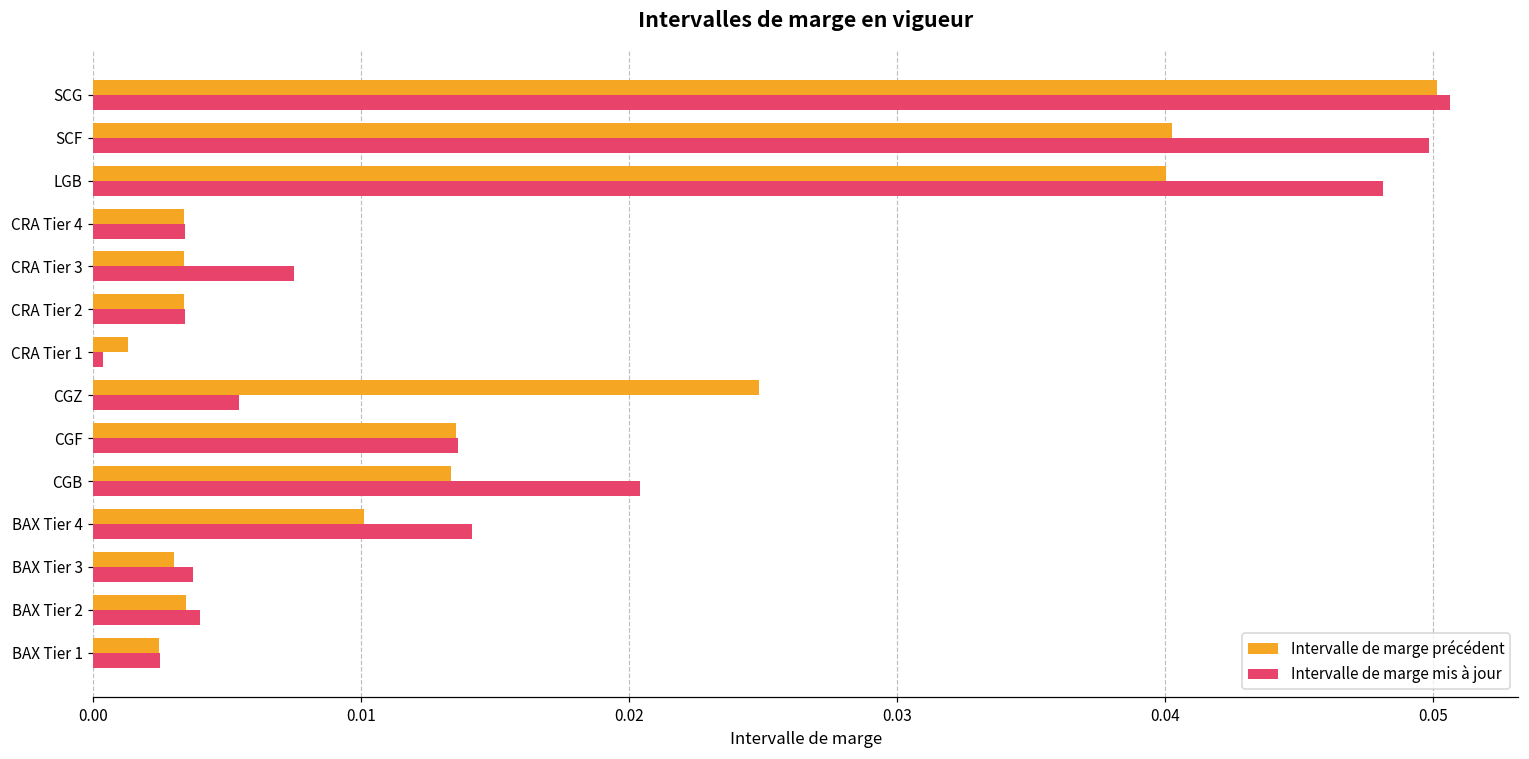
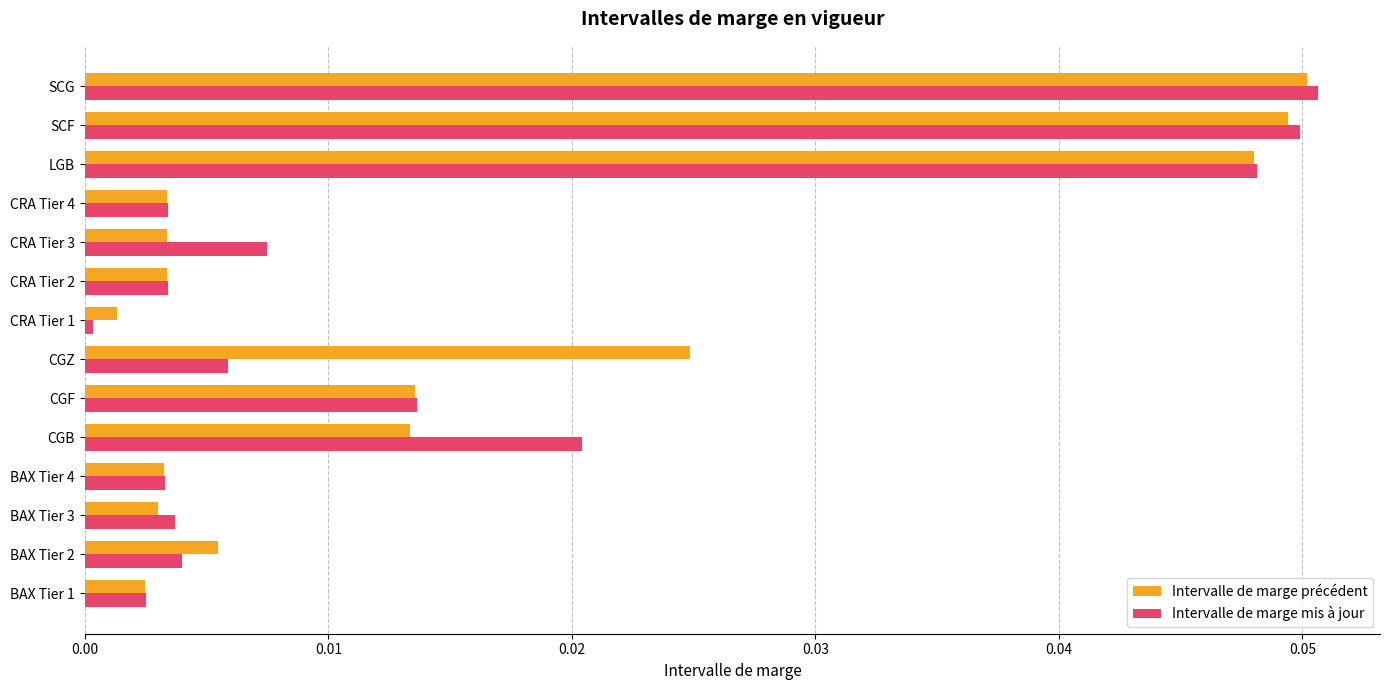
Intervalle de marge précédent, SCF: 0.0403 -> 0.0494
Intervalle de marge précédent, LGB: 0.0401 -> 0.0480
Intervalle de marge mis à jour, CGZ: 0.0054 -> 0.0059
Intervalle de marge précédent, BAX Tier 4: 0.0101 -> 0.0033
Intervalle de marge mis à jour, BAX Tier 4: 0.0142 -> 0.0033
Intervalle de marge précédent, BAX Tier 2: 0.0035 -> 0.0055
